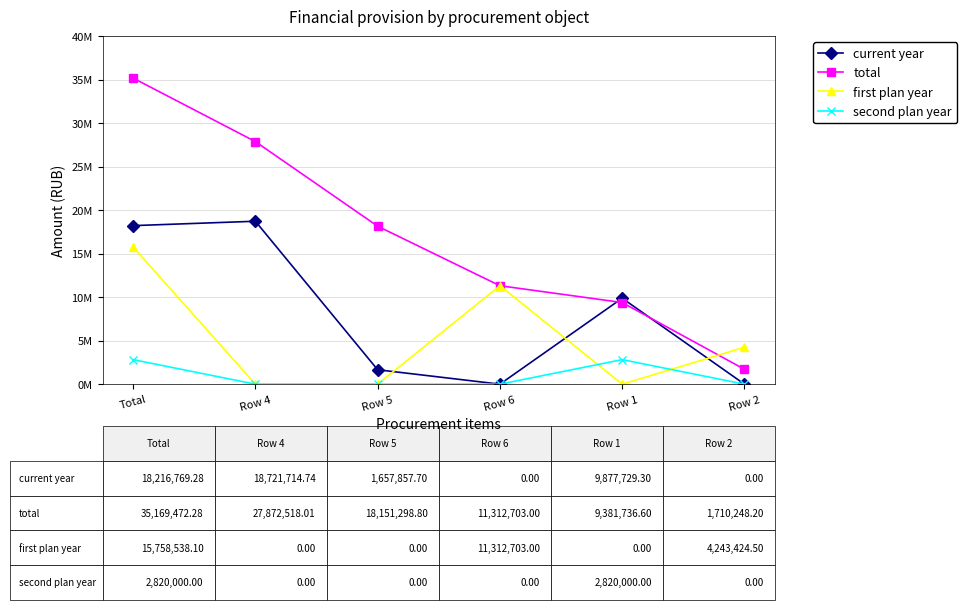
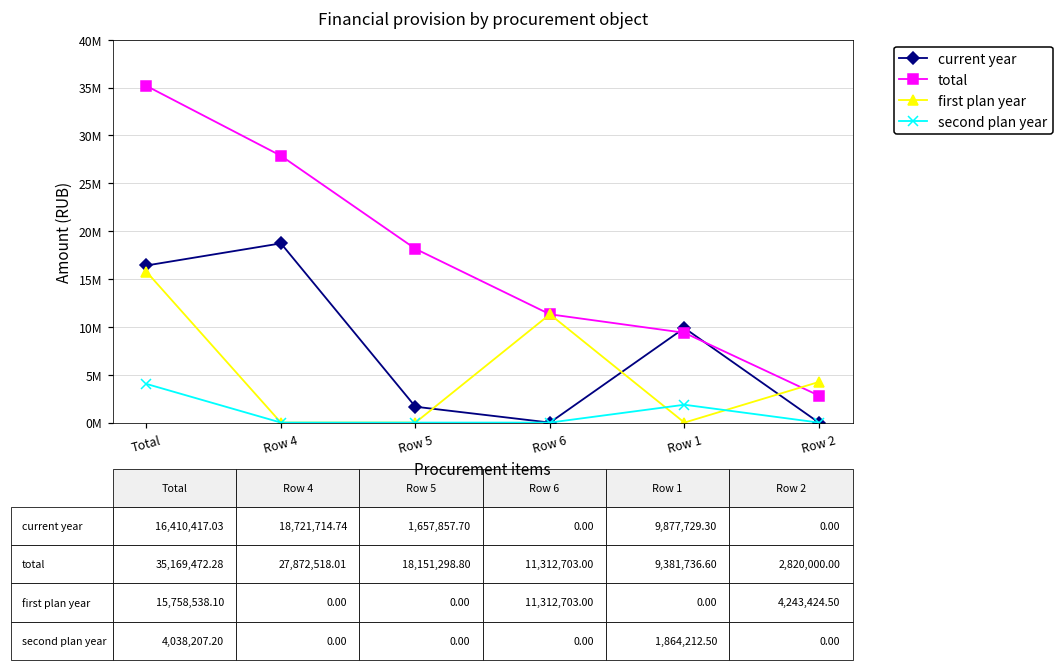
current year, Total: 18,216,769.28 -> 16,410,417.03
second plan year, Total: 2,820,000.00 -> 4,038,207.20
second plan year, Row 1: 2,820,000.00 -> 1,864,212.50
total, Row 2: 1,710,248.20 -> 2,820,000.00
